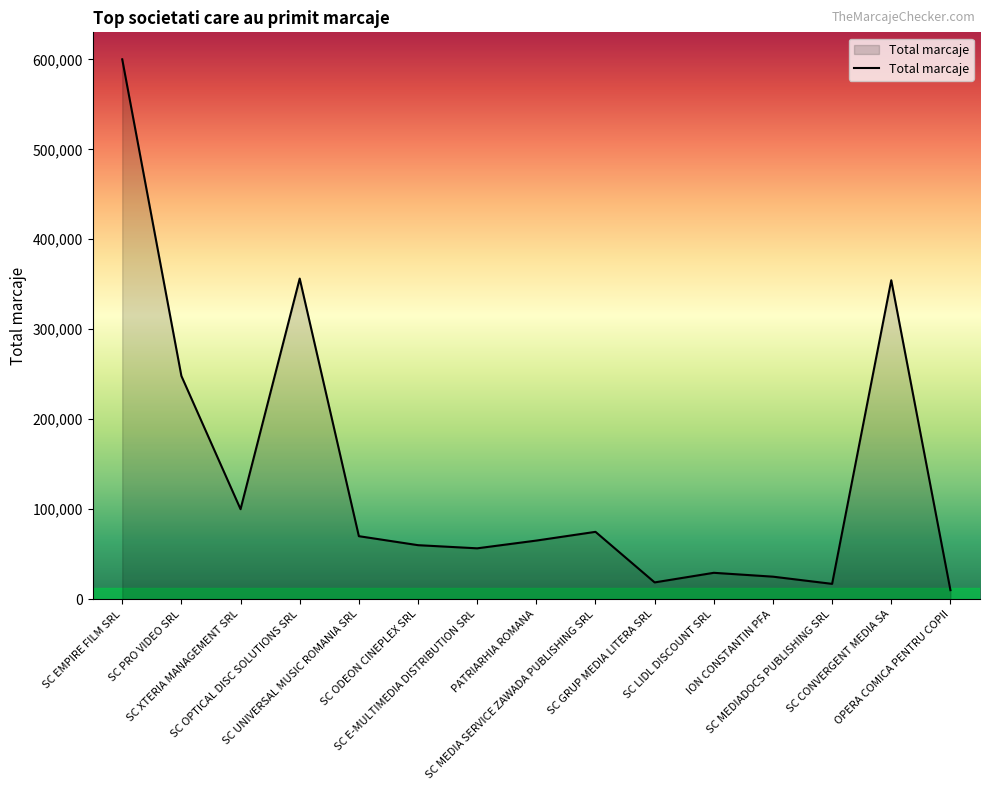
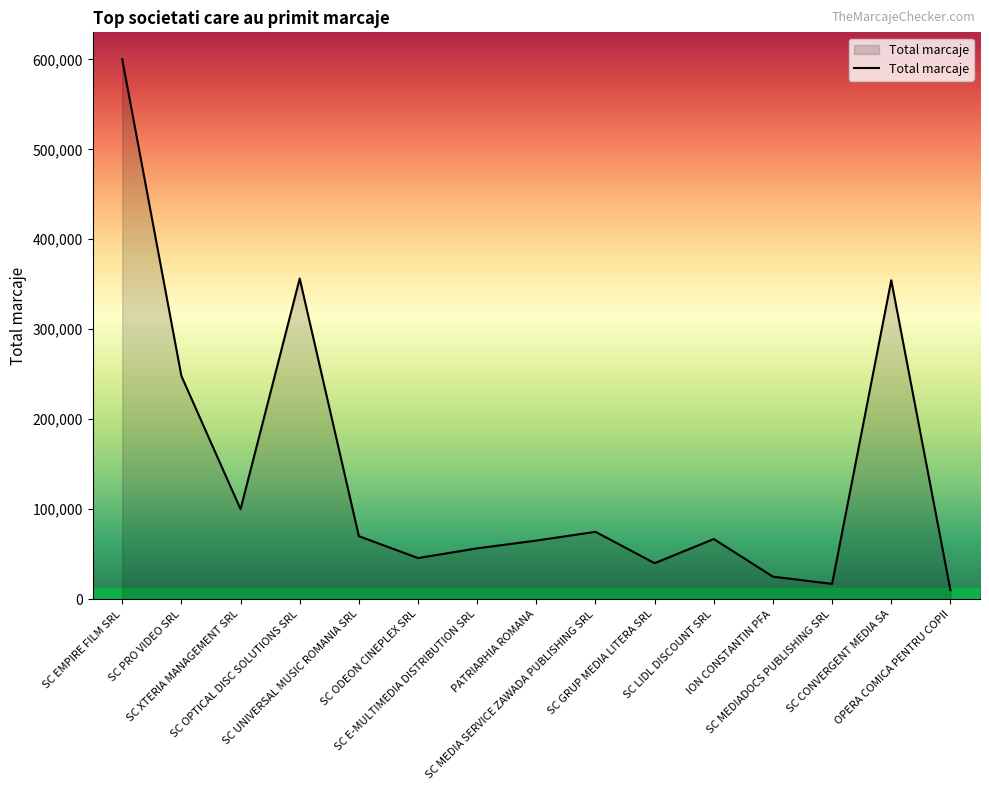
SC ODEON CINEPLEX SRL: 60,000 -> 50,000
SC GRUP MEDIA LITERA SRL: 20,000 -> 40,000
SC LIDL DISCOUNT SRL: 30,000 -> 70,000
